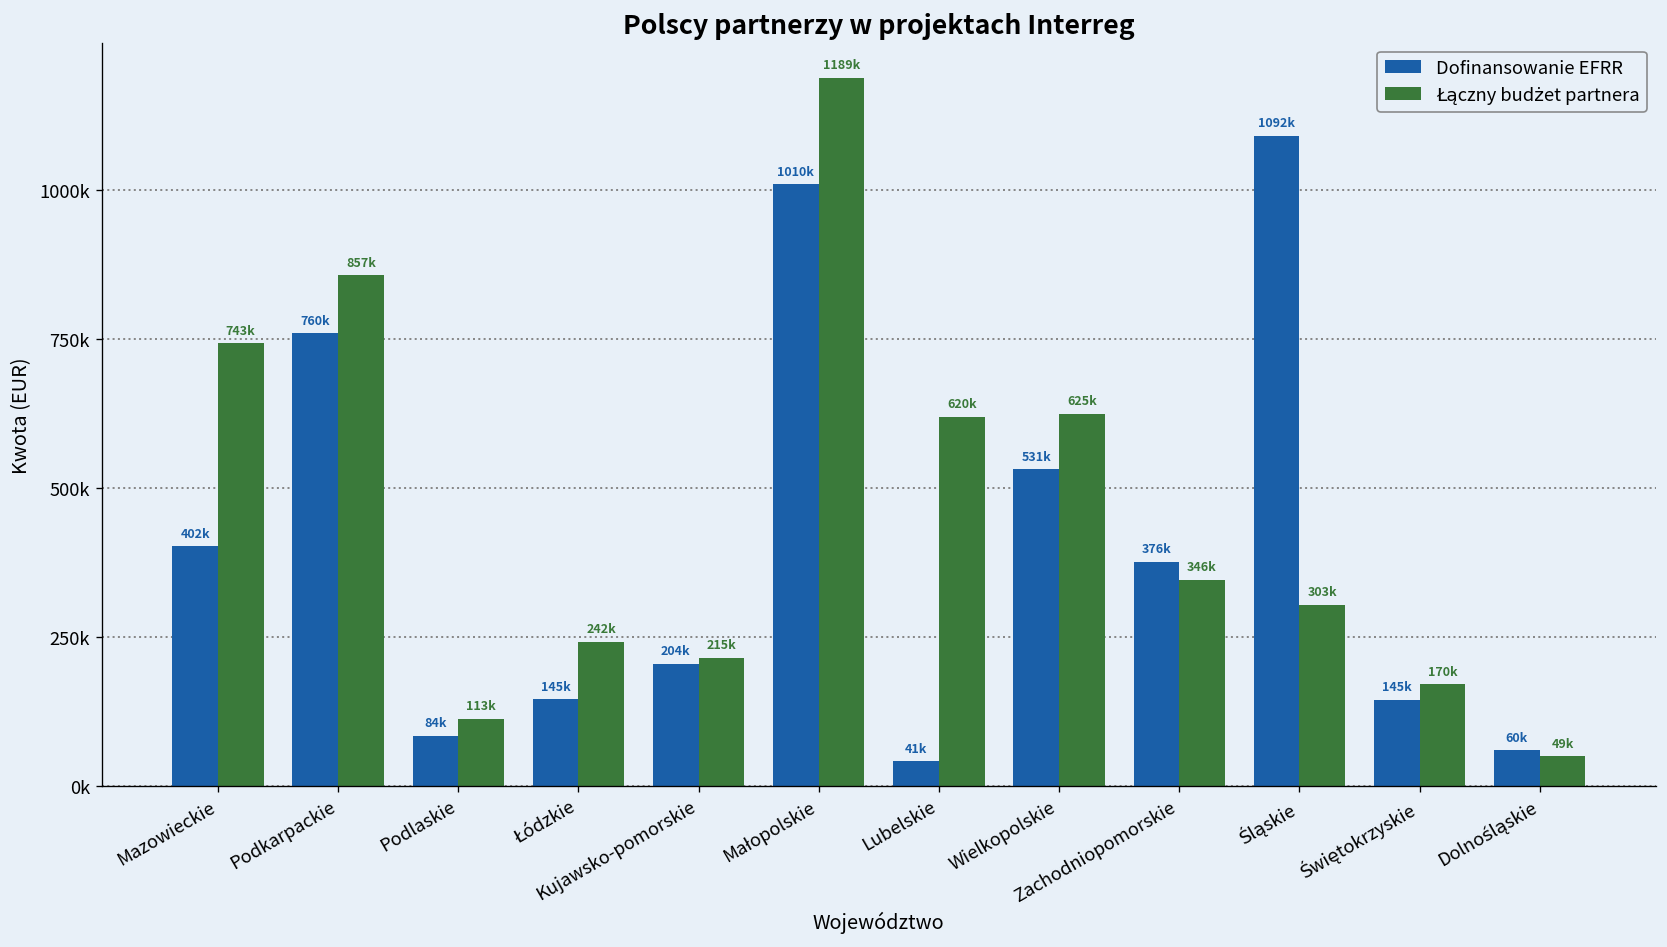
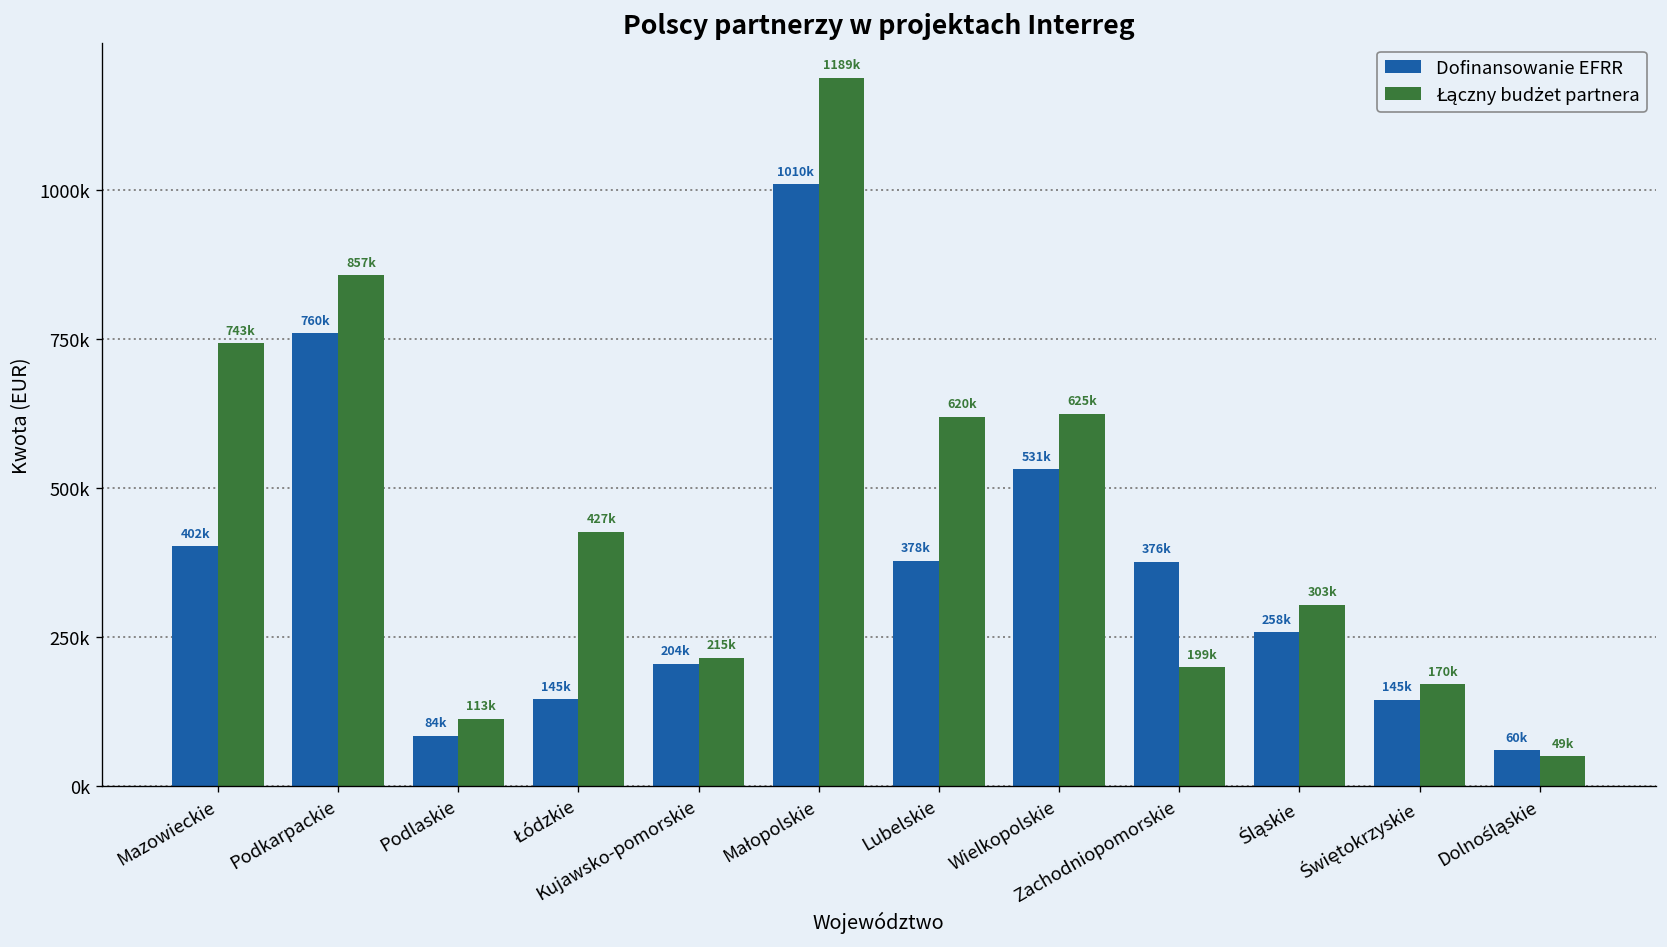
Łączny budżet partnera, Łódzkie: 242k -> 427k
Dofinansowanie EFRR, Lubelskie: 41k -> 378k
Łączny budżet partnera, Zachodniopomorskie: 346k -> 199k
Dofinansowanie EFRR, Śląskie: 1092k -> 258k
